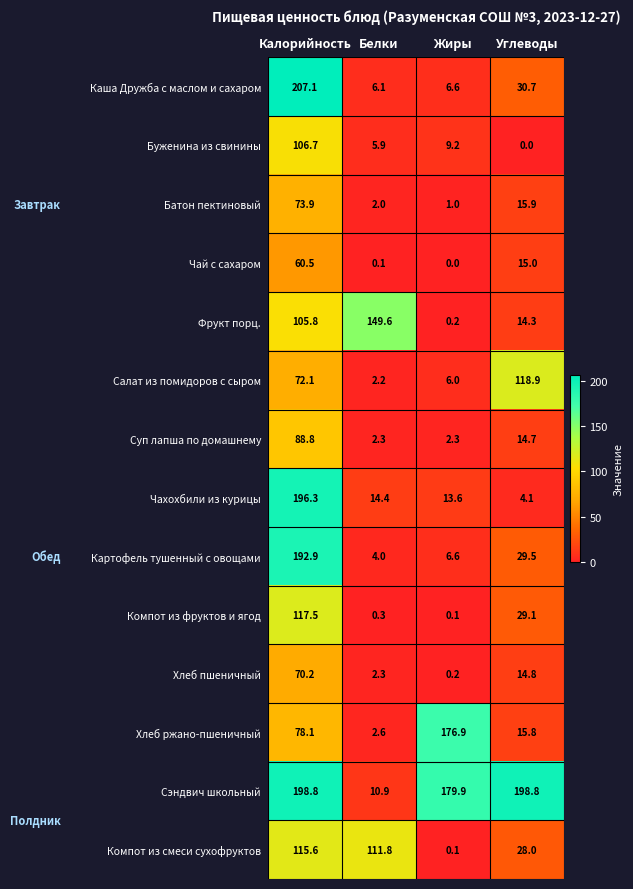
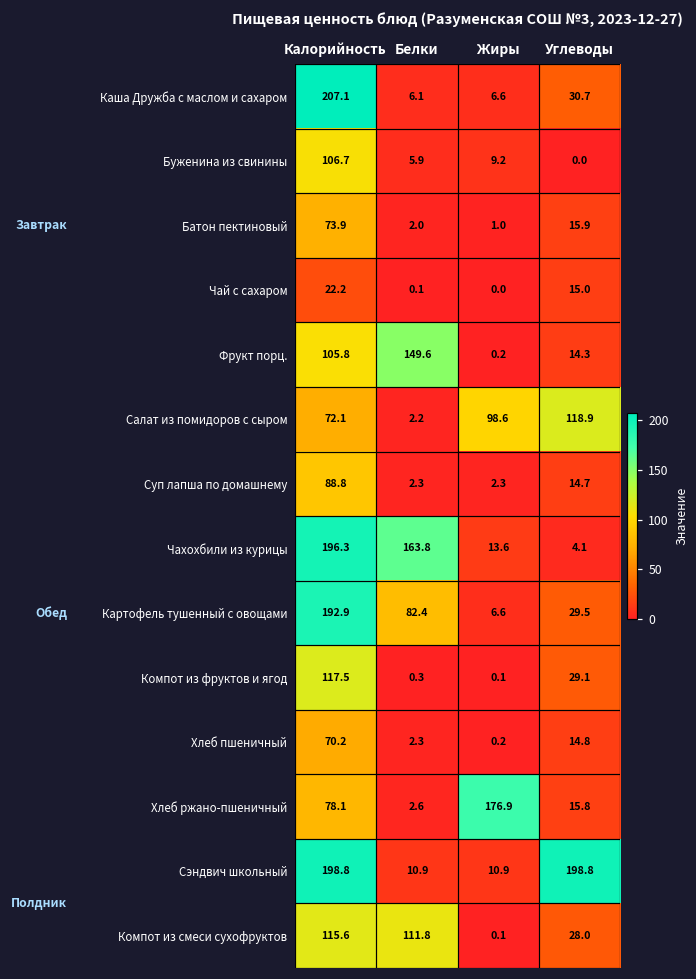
Чай с сахаром, Калорийность: 60.5 -> 22.2
Салат из помидоров с сыром, Жиры: 6.0 -> 98.6
Чахохбили из курицы, Белки: 14.4 -> 163.8
Картофель тушенный с овощами, Белки: 4.0 -> 82.4
Сэндвич школьный, Жиры: 179.9 -> 10.9
